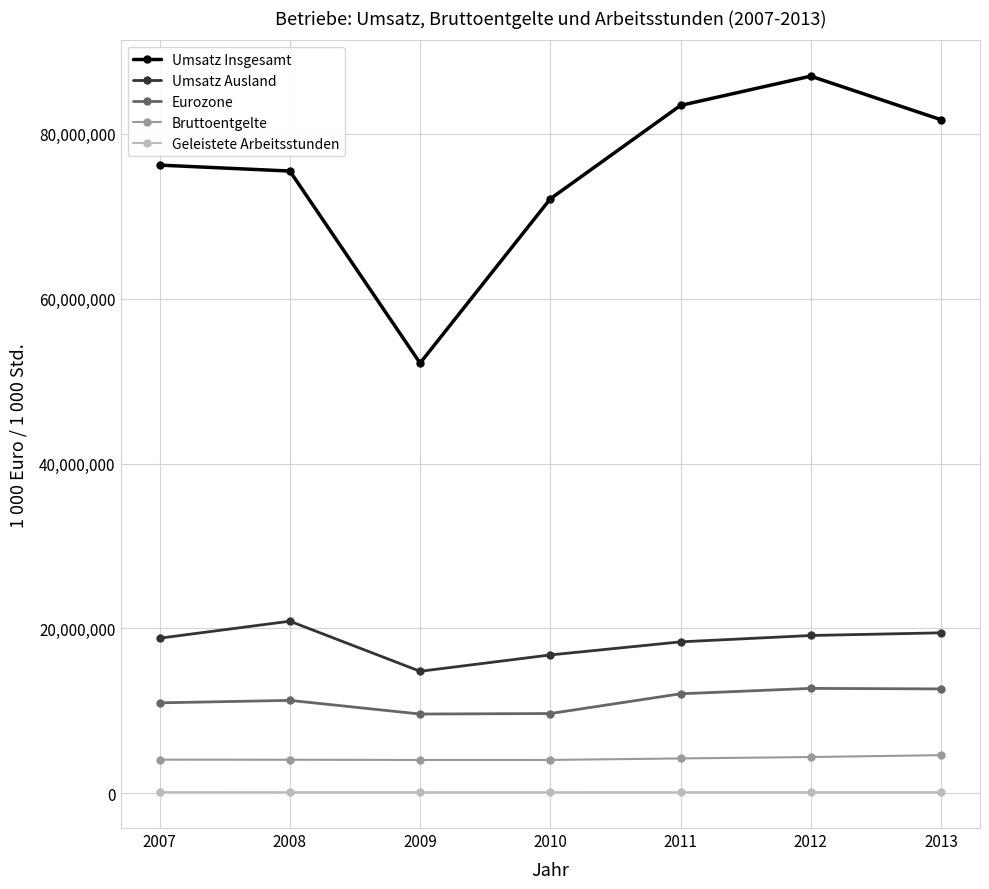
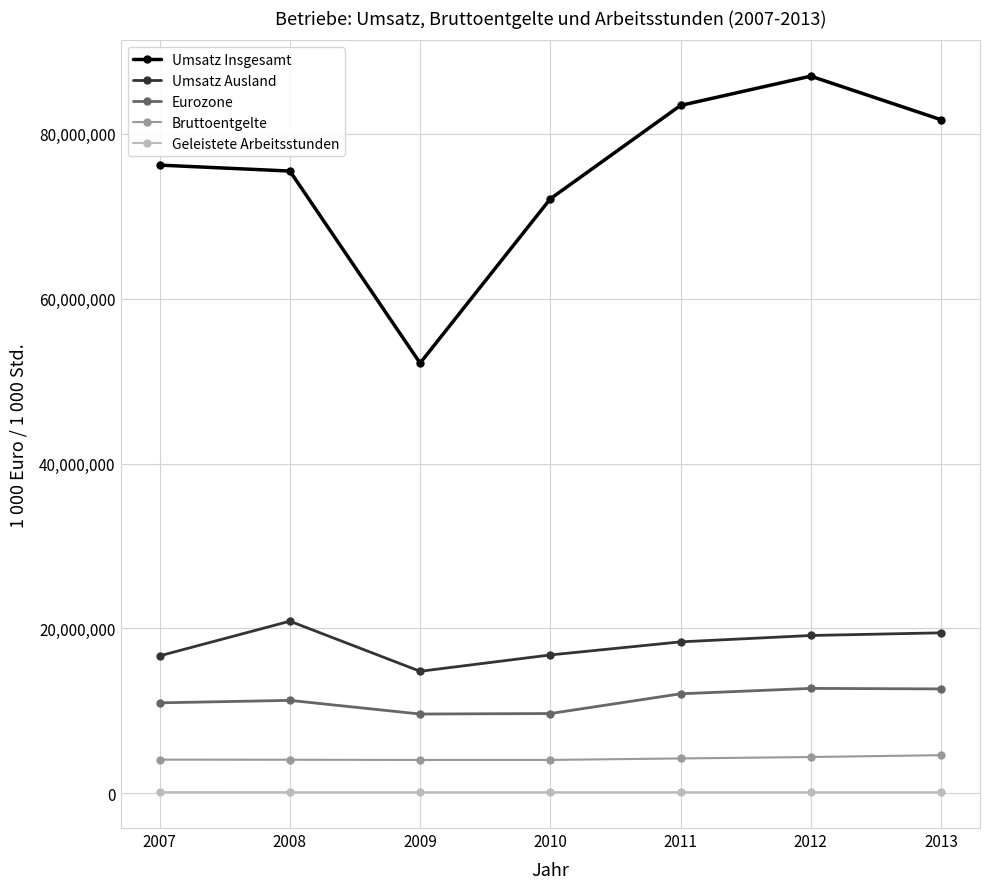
Umsatz Ausland, 2007: 19,000,000 -> 17,000,000
